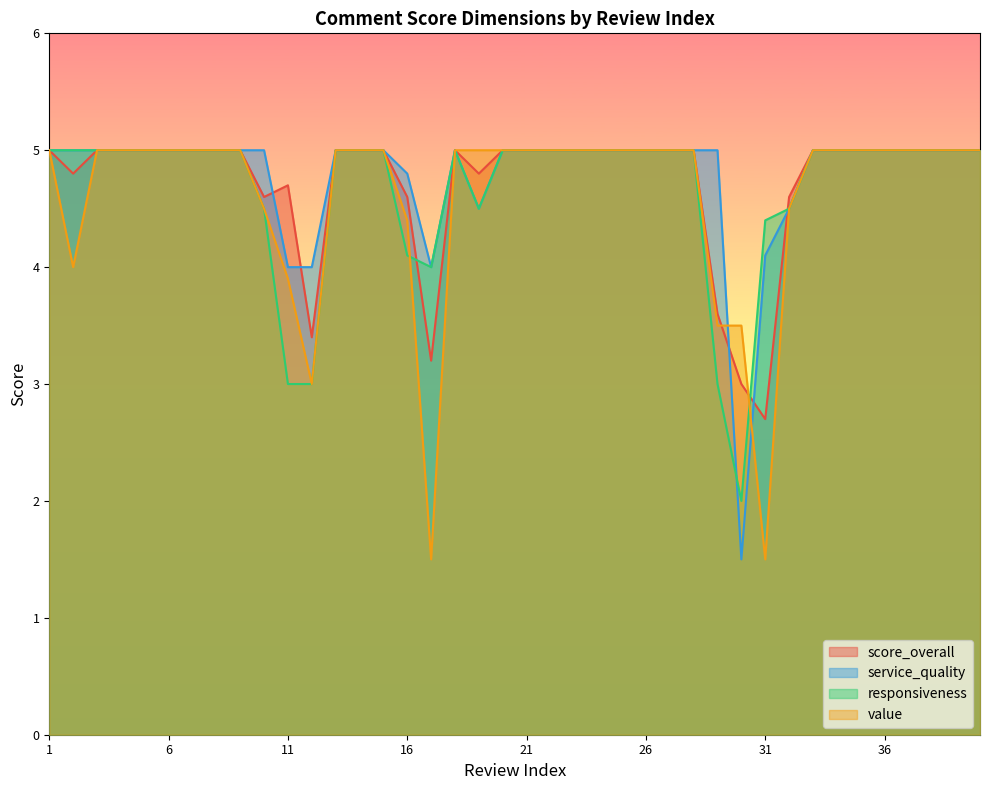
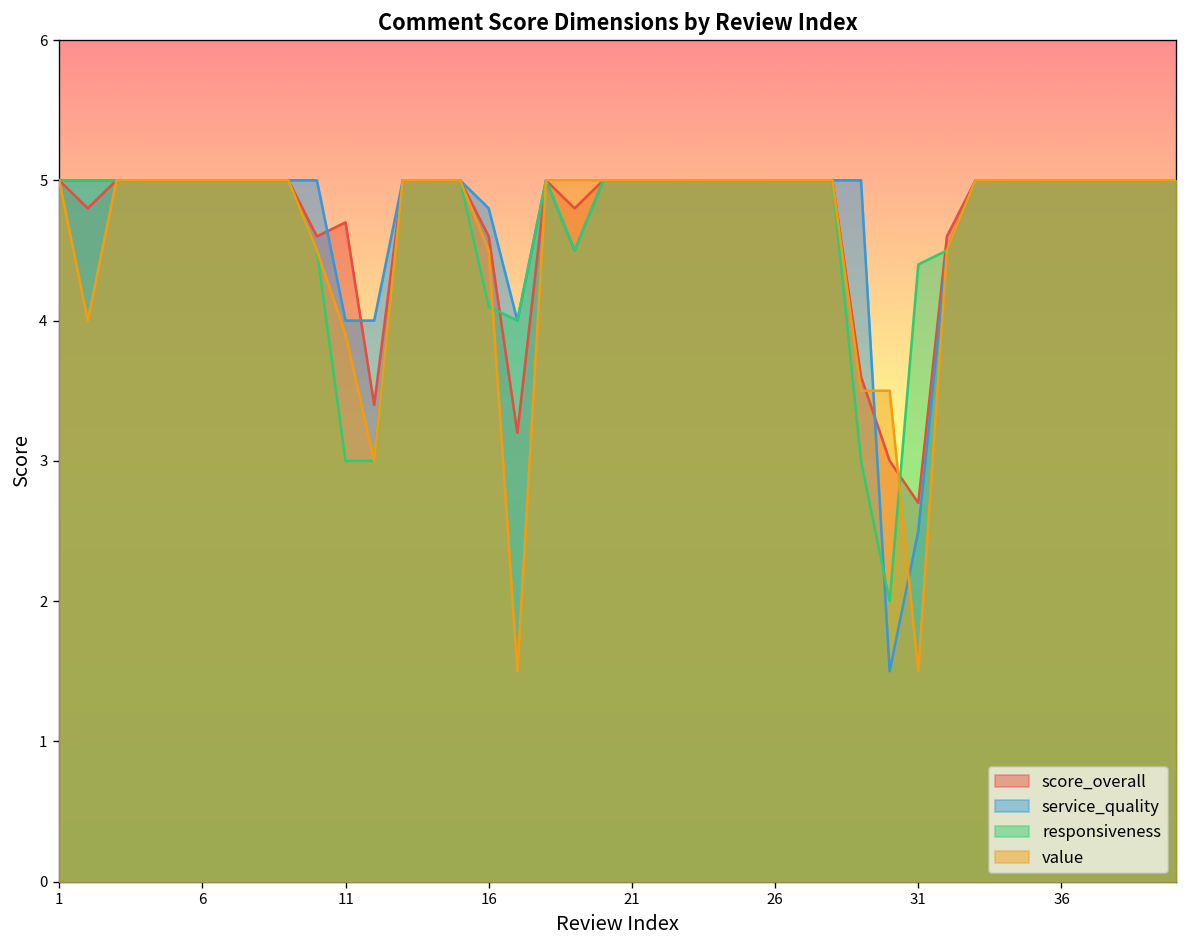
value, 16: 4.4 -> 4.5
service_quality, 31: 4.1 -> 2.5
